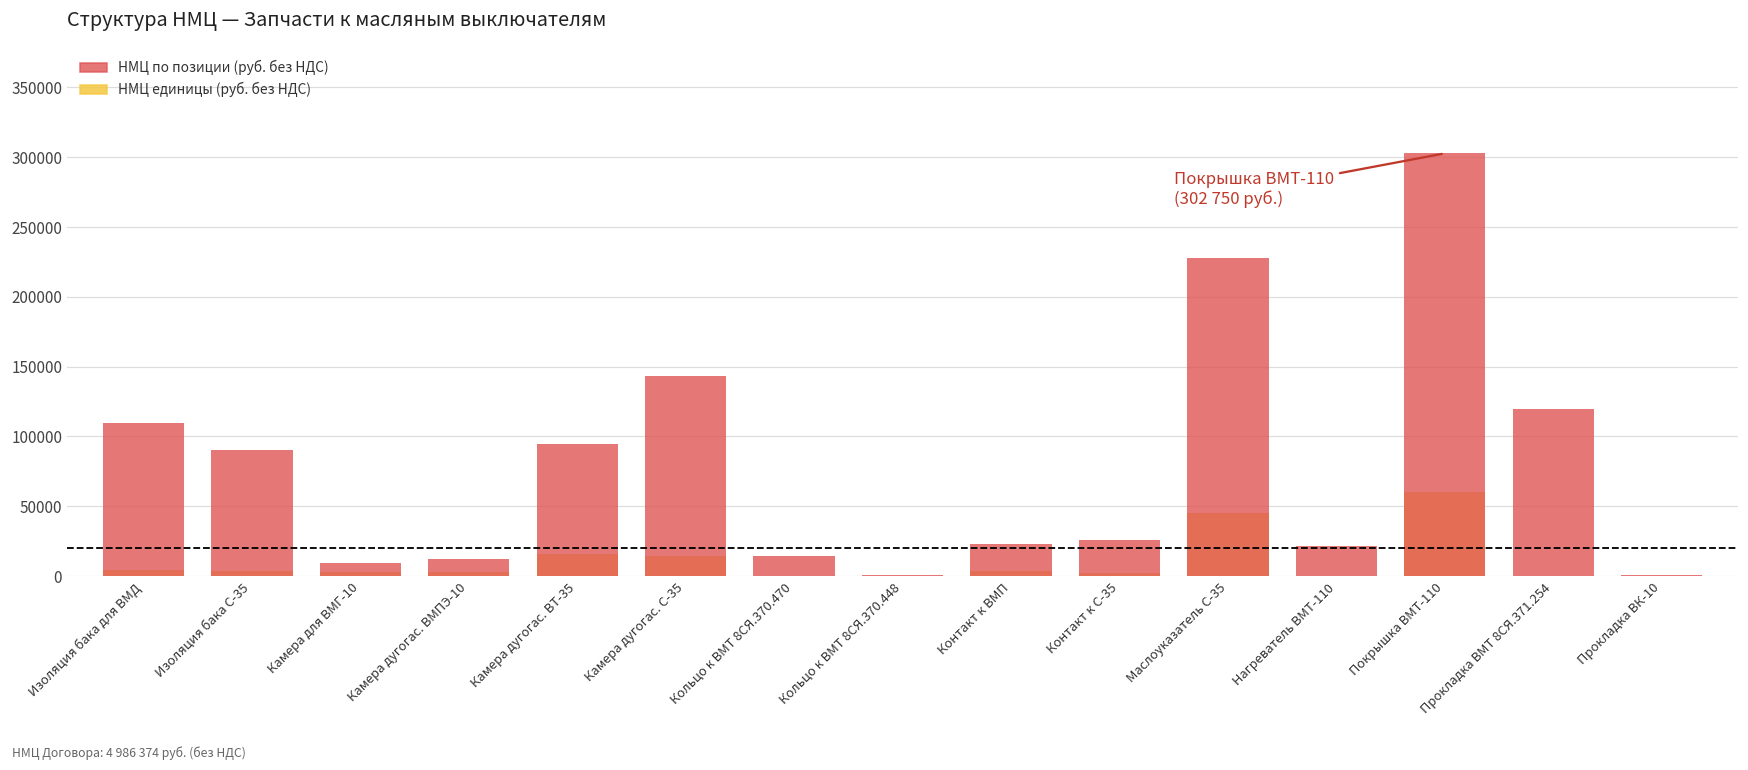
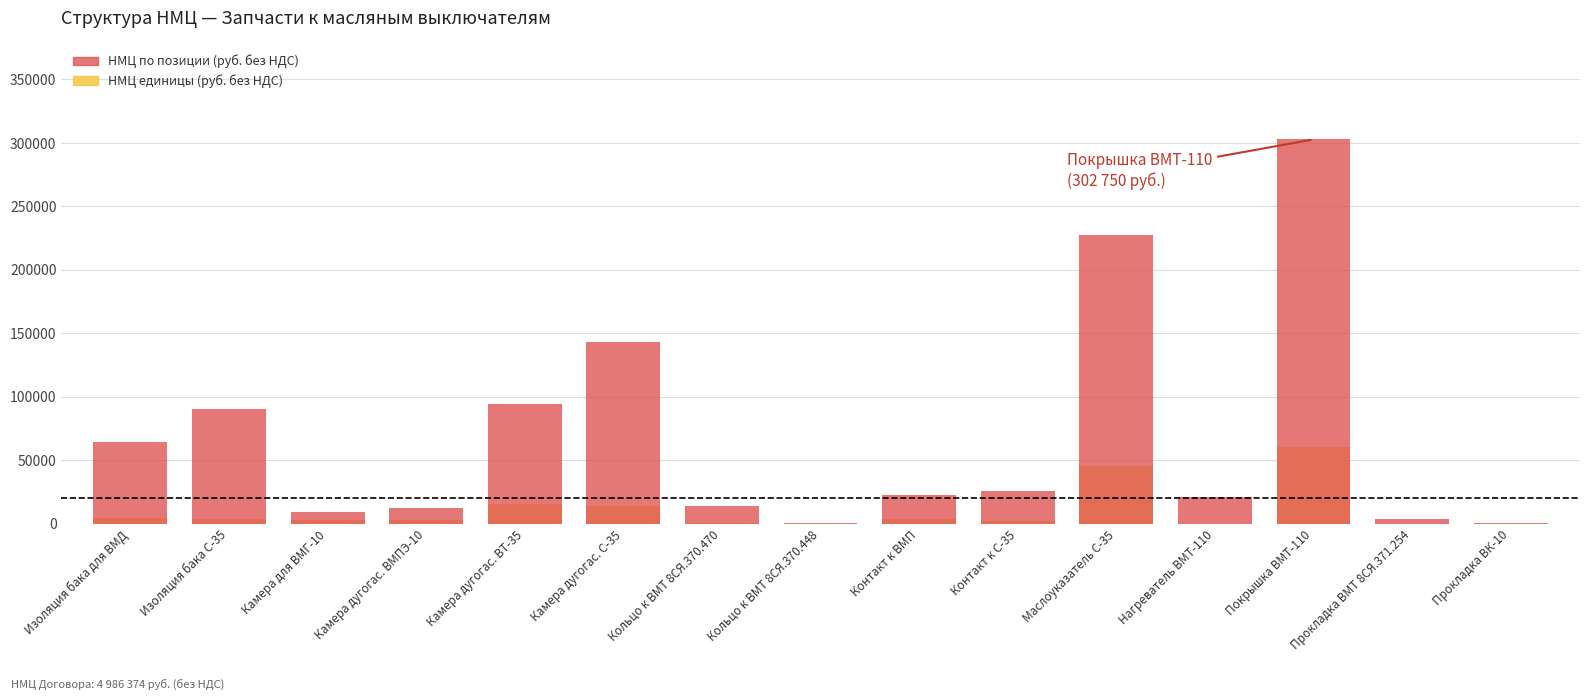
НМЦ по позиции (руб. без НДС), Изоляция бака для ВМД: 110000 -> 64000
НМЦ по позиции (руб. без НДС), Прокладка ВМТ 8СЯ.371.254: 120000 -> 4000
